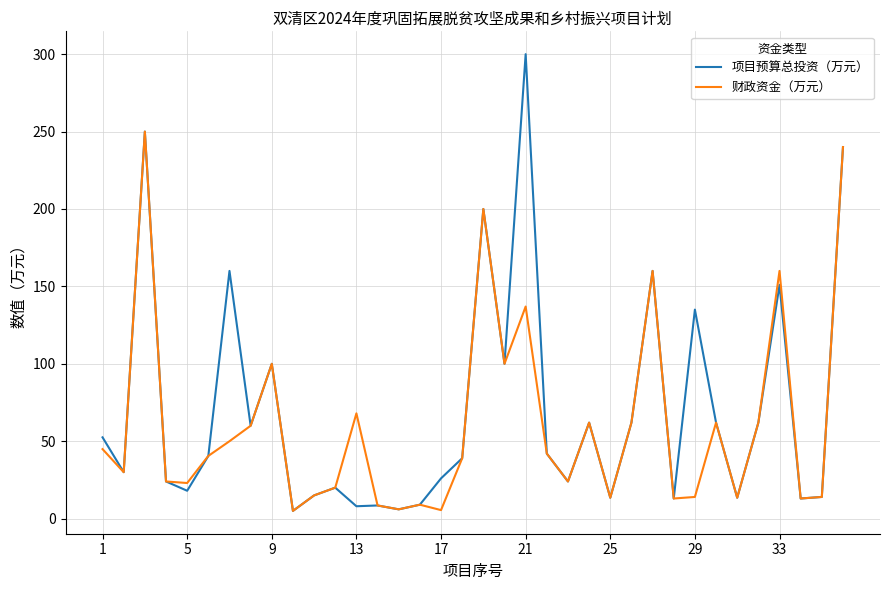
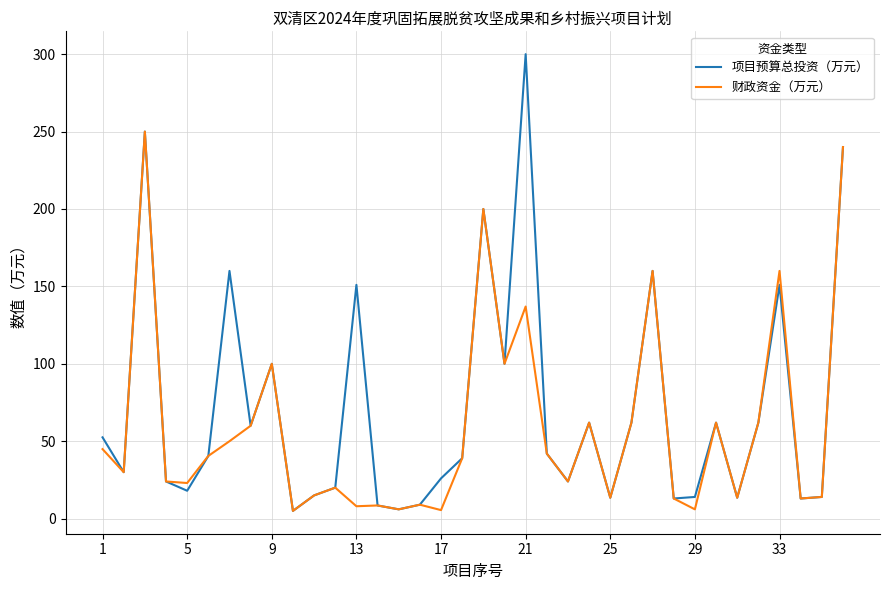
项目预算总投资（万元）, 13: 8 -> 151
财政资金（万元）, 13: 68 -> 8
项目预算总投资（万元）, 29: 135 -> 14
财政资金（万元）, 29: 14 -> 6
